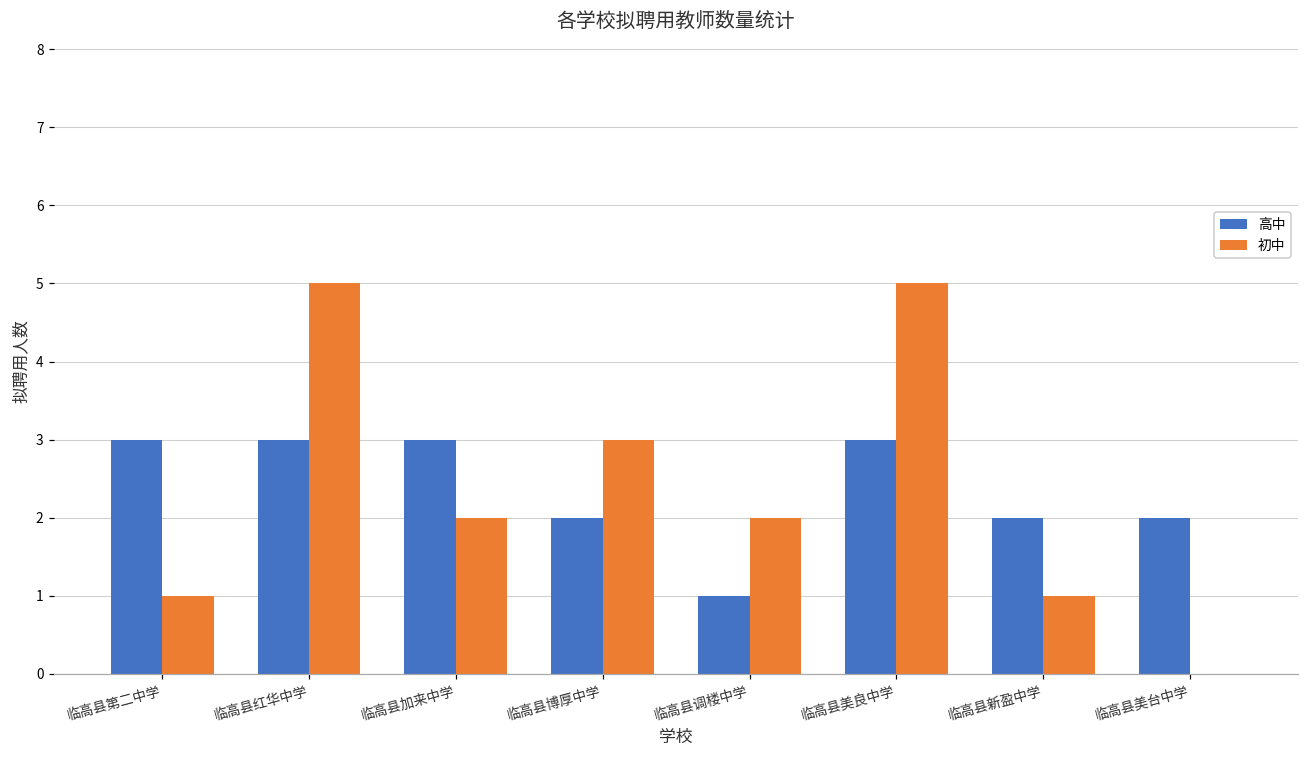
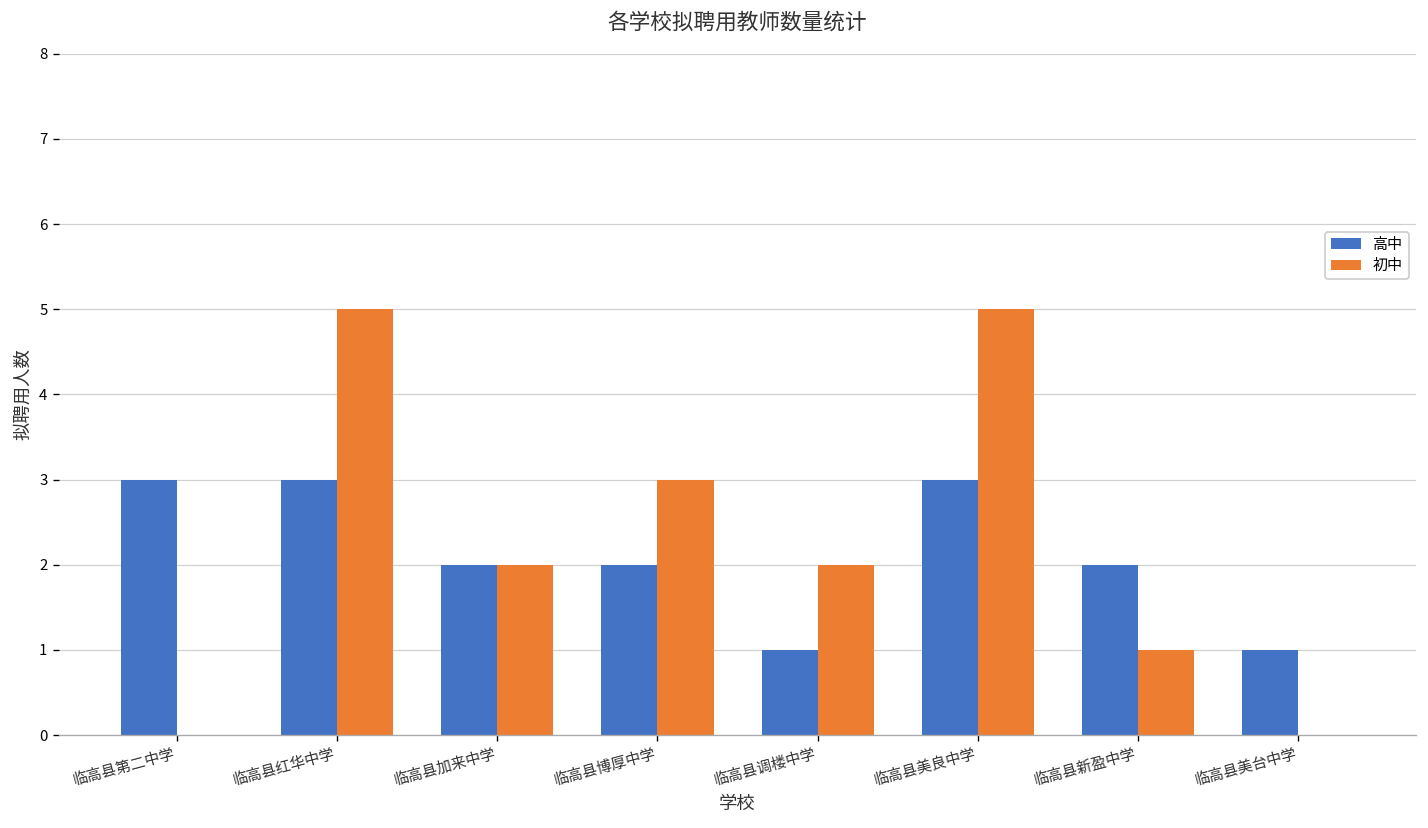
初中, 临高县第二中学: 1 -> 0
高中, 临高县加来中学: 3 -> 2
高中, 临高县美台中学: 2 -> 1
